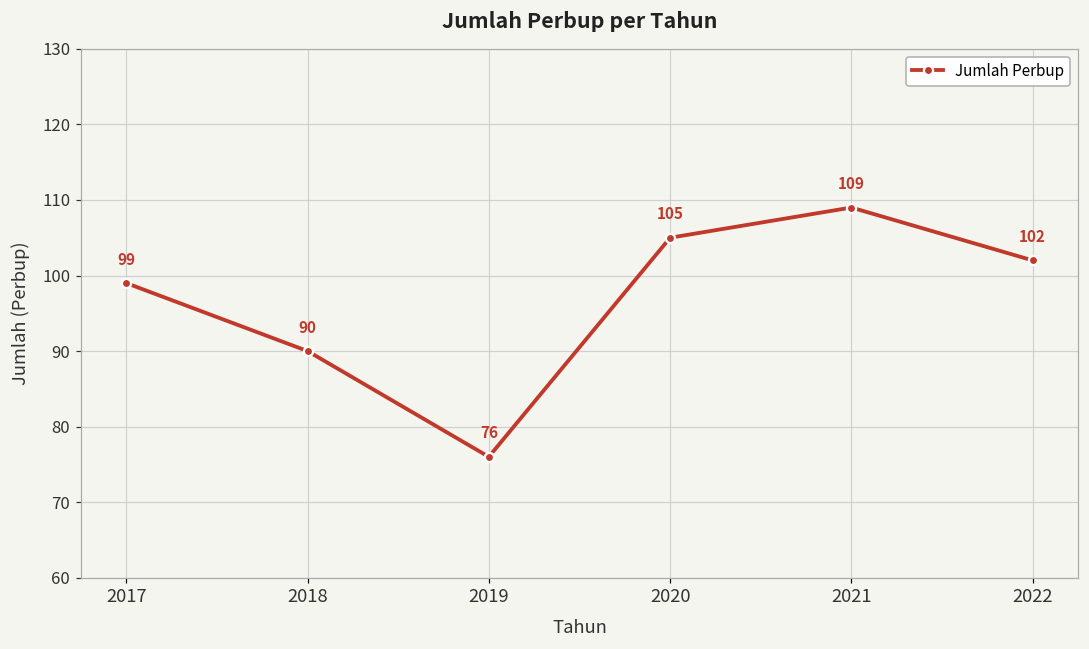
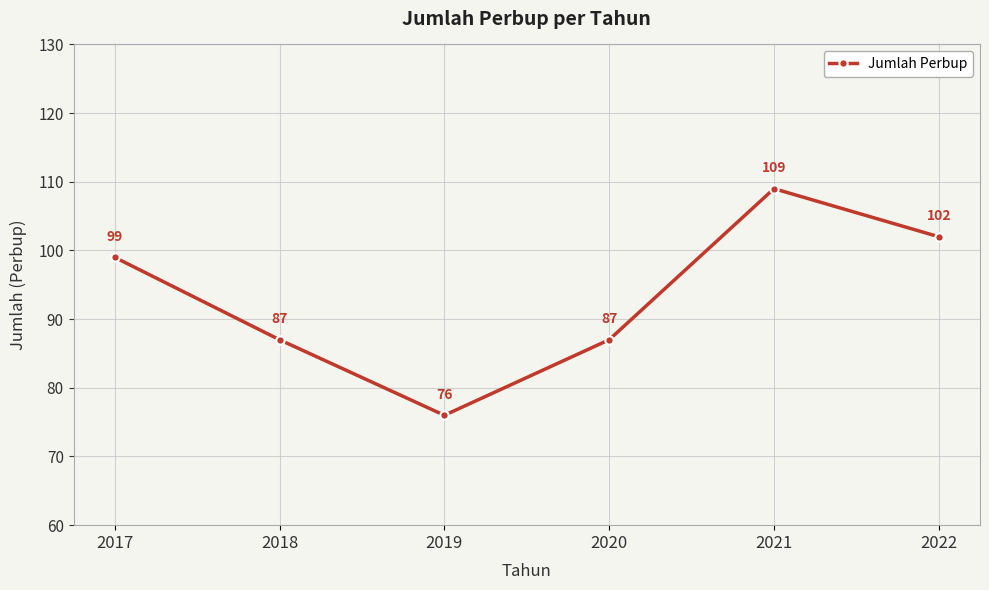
2018: 90 -> 87
2020: 105 -> 87
